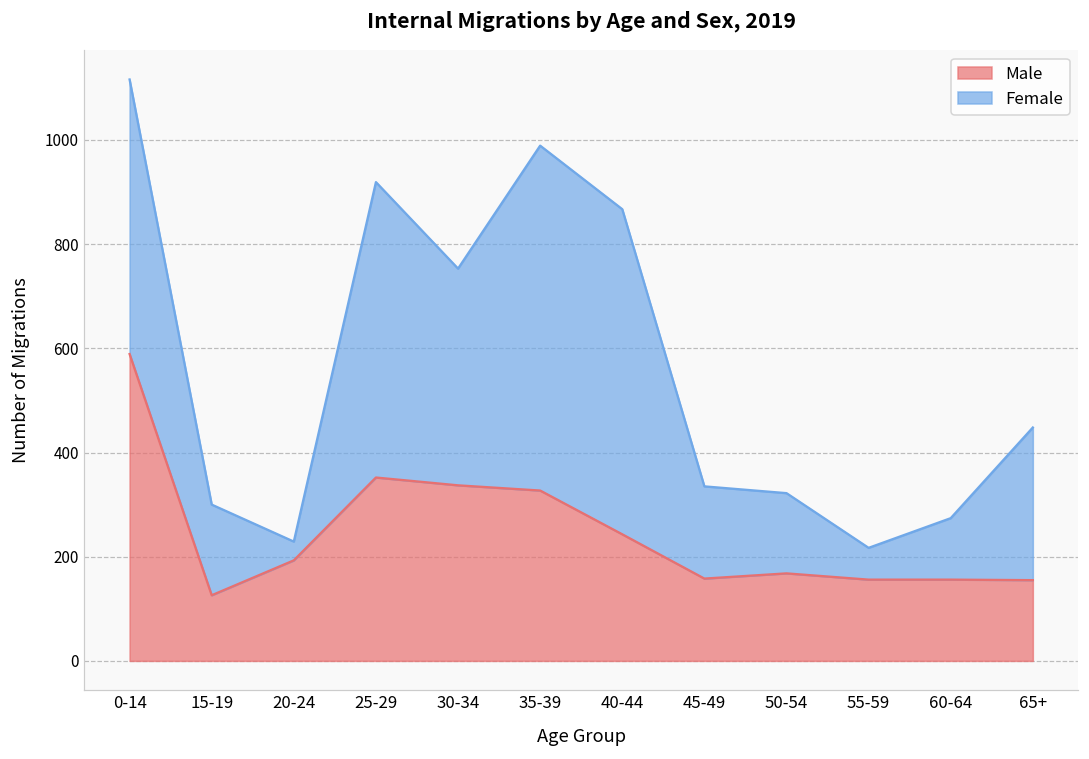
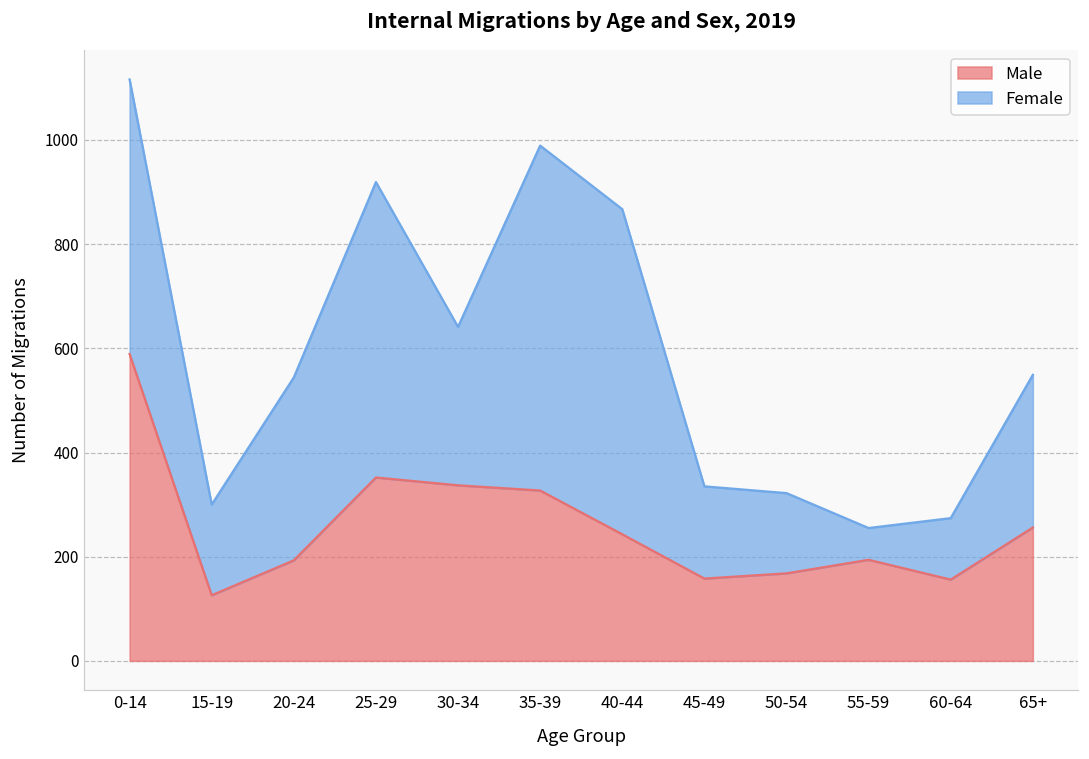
Female, 20-24: 40 -> 350
Female, 30-34: 420 -> 300
Male, 55-59: 160 -> 190
Male, 65+: 160 -> 260
